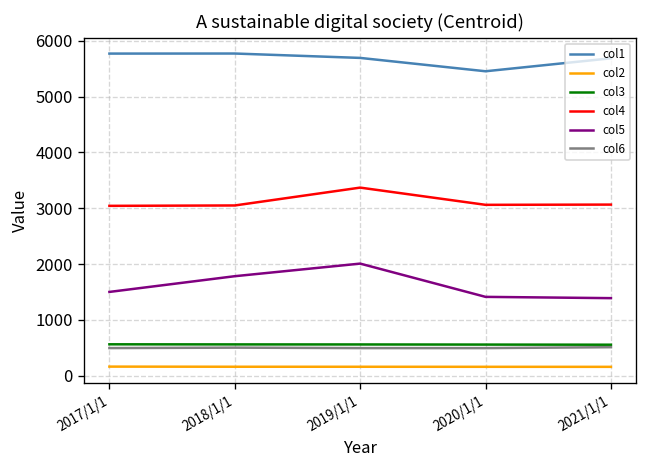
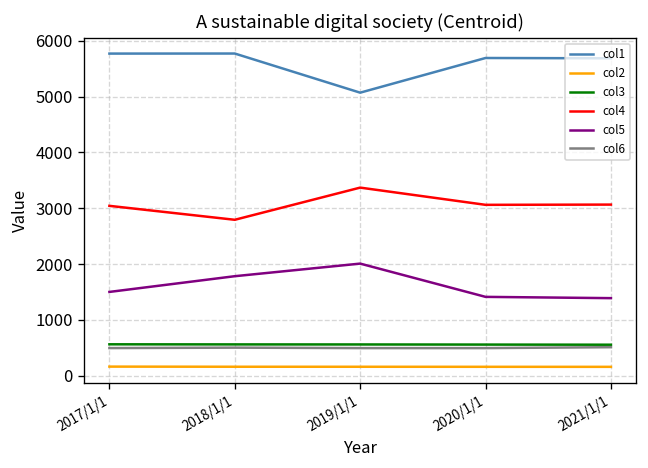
col4, 2018/1/1: 3100 -> 2800
col1, 2019/1/1: 5700 -> 5100
col1, 2020/1/1: 5500 -> 5700
